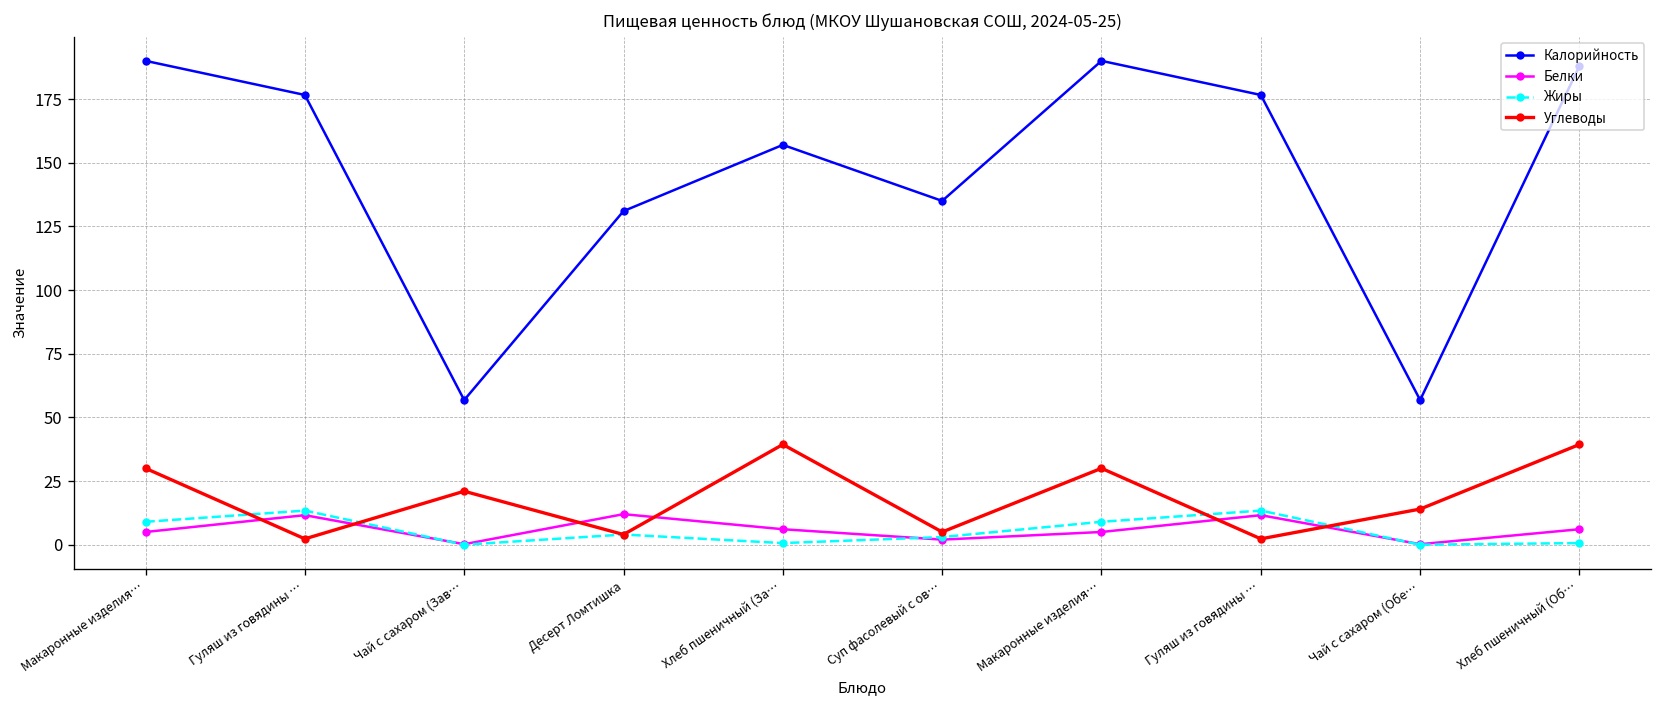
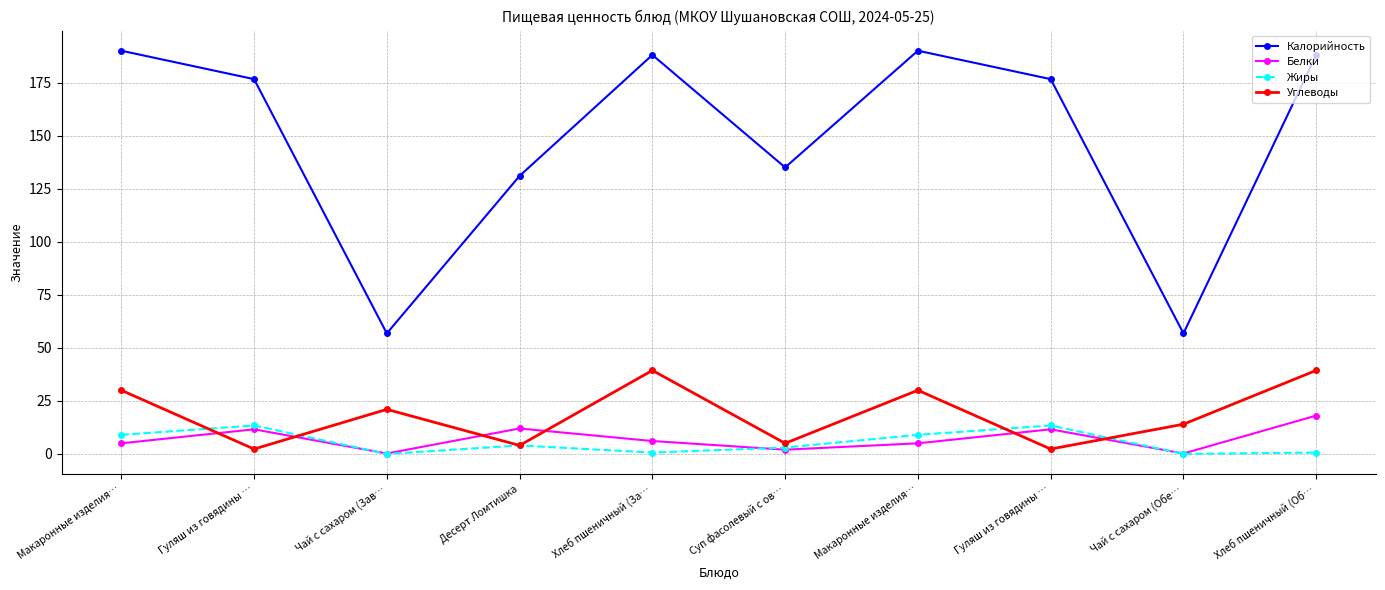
Калорийность, Хлеб пшеничный (За…: 157 -> 188
Белки, Хлеб пшеничный (Об…: 6 -> 18
